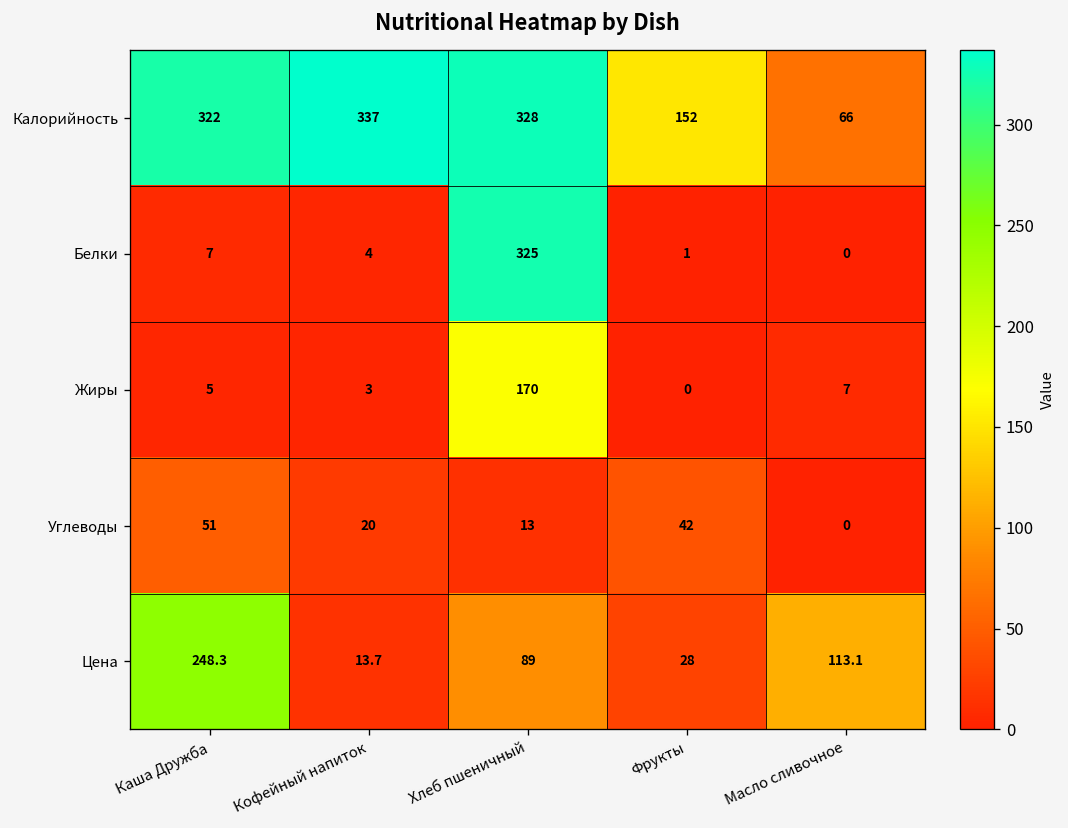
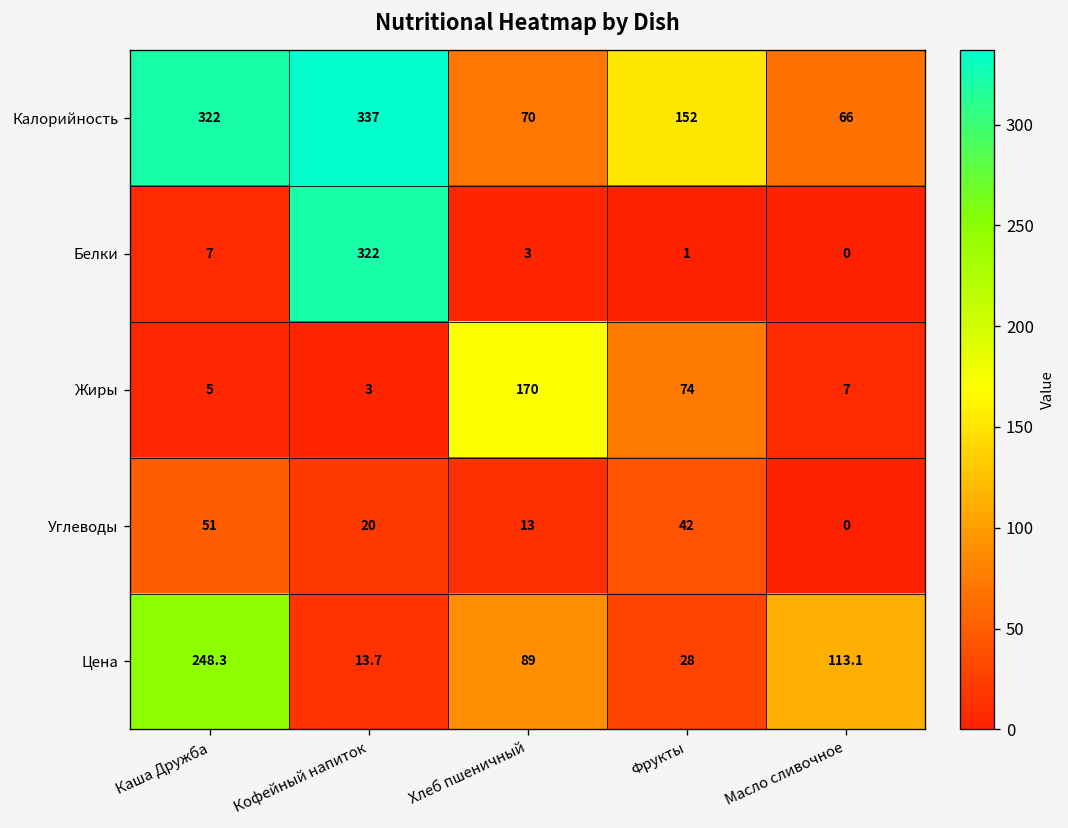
Калорийность, Хлеб пшеничный: 328 -> 70
Белки, Кофейный напиток: 4 -> 322
Белки, Хлеб пшеничный: 325 -> 3
Жиры, Фрукты: 0 -> 74
